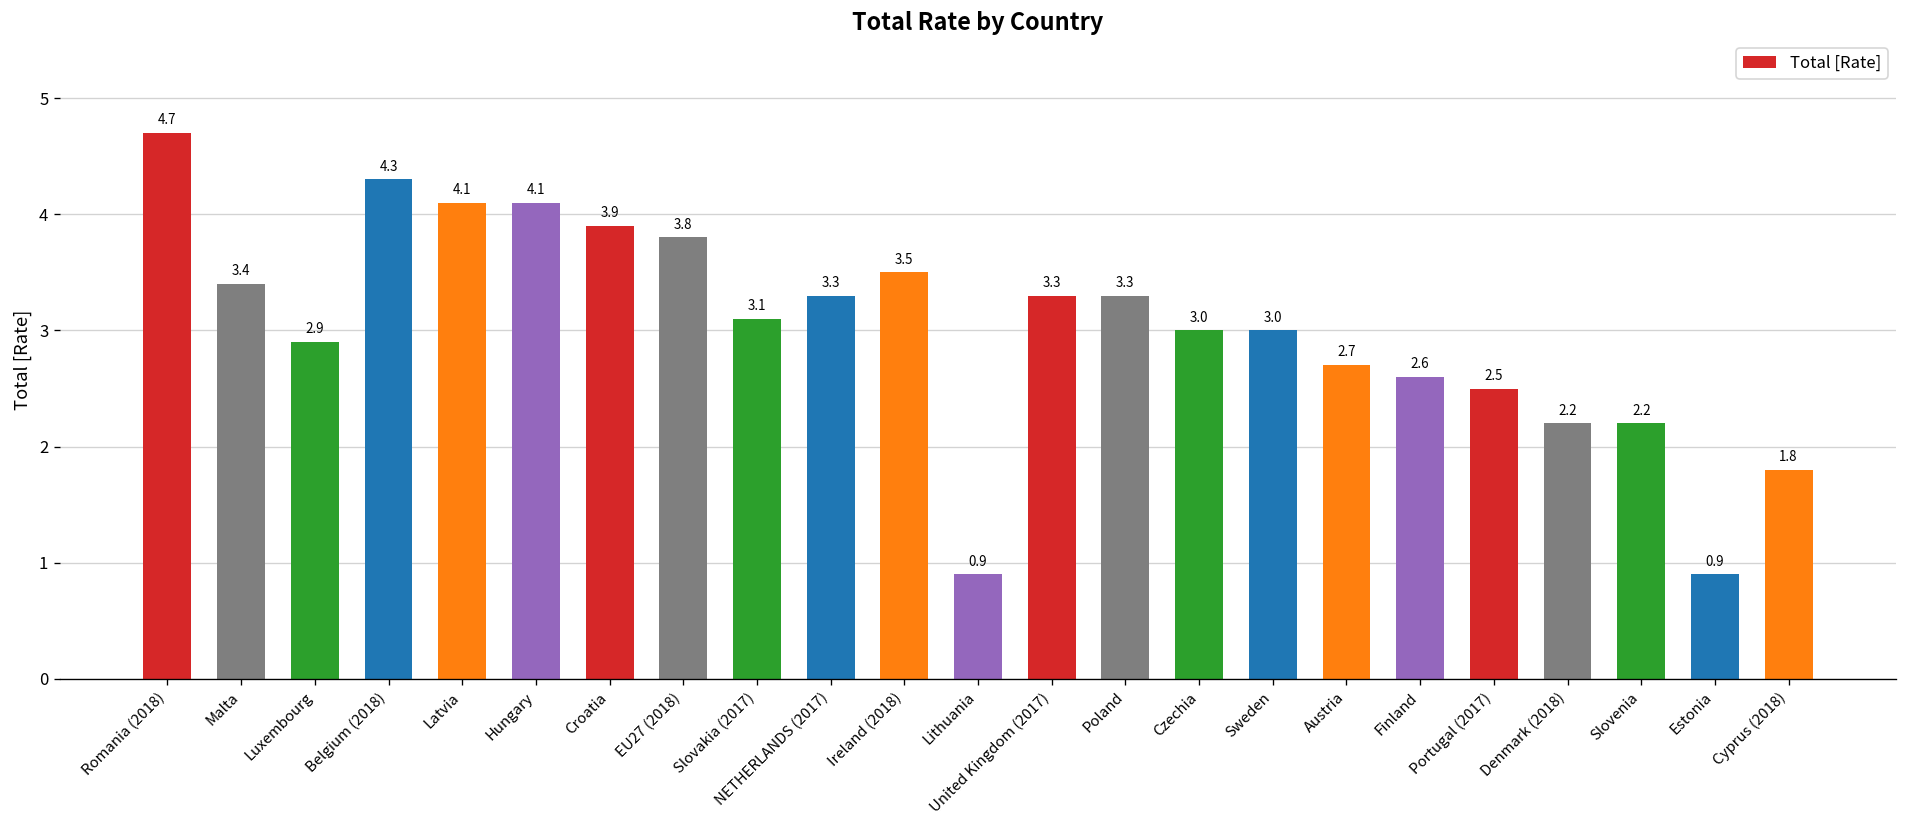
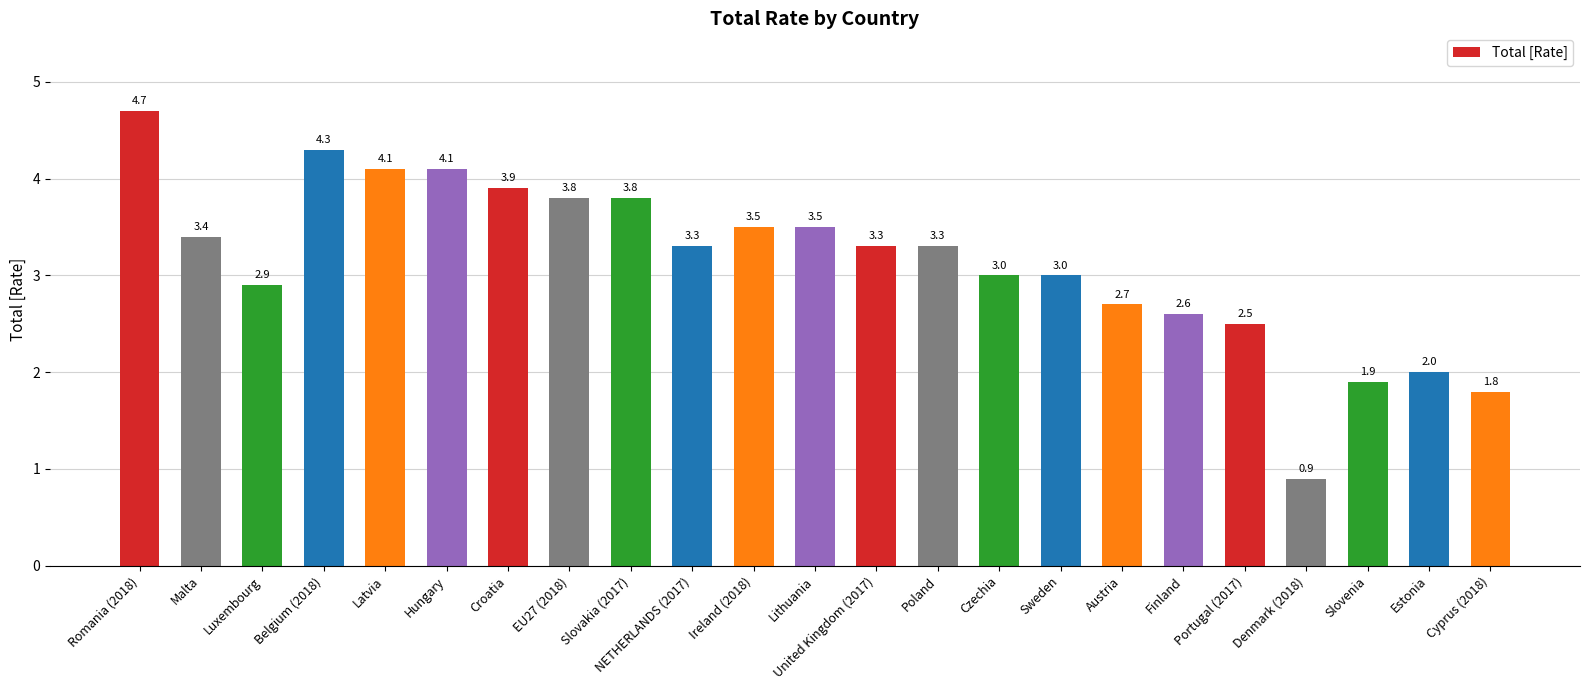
Slovakia (2017): 3.1 -> 3.8
Lithuania: 0.9 -> 3.5
Denmark (2018): 2.2 -> 0.9
Slovenia: 2.2 -> 1.9
Estonia: 0.9 -> 2.0
